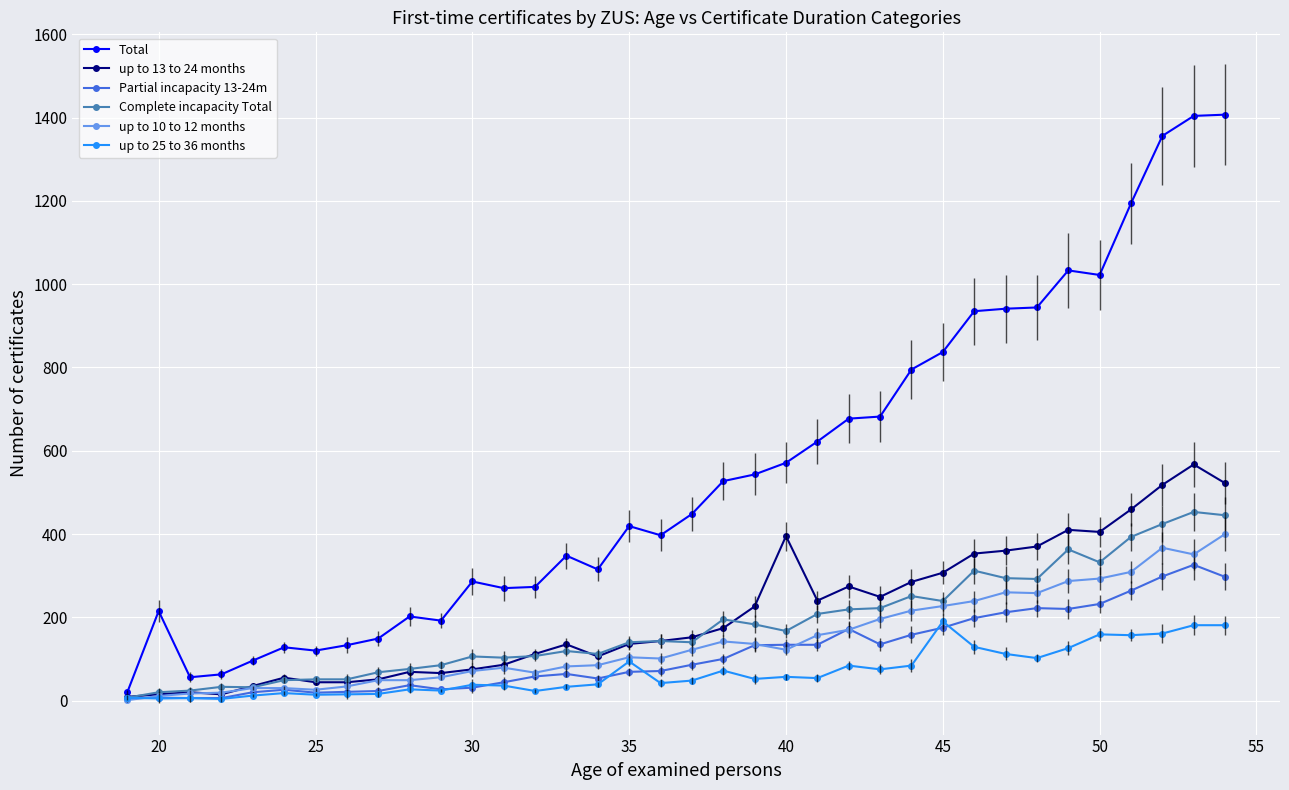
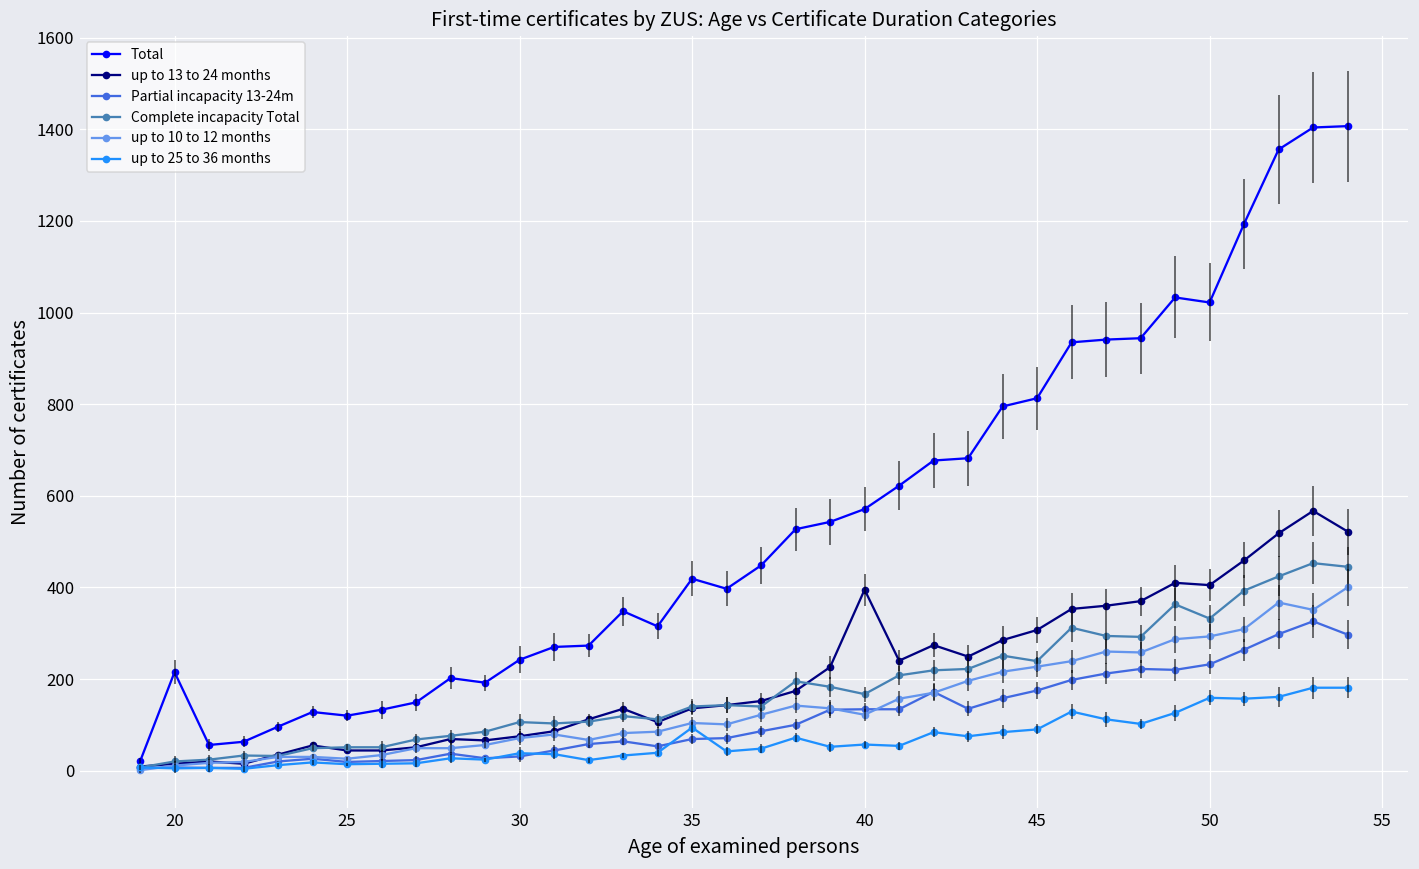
Total, 30: 290 -> 240
Total, 45: 840 -> 810
up to 25 to 36 months, 45: 190 -> 90
